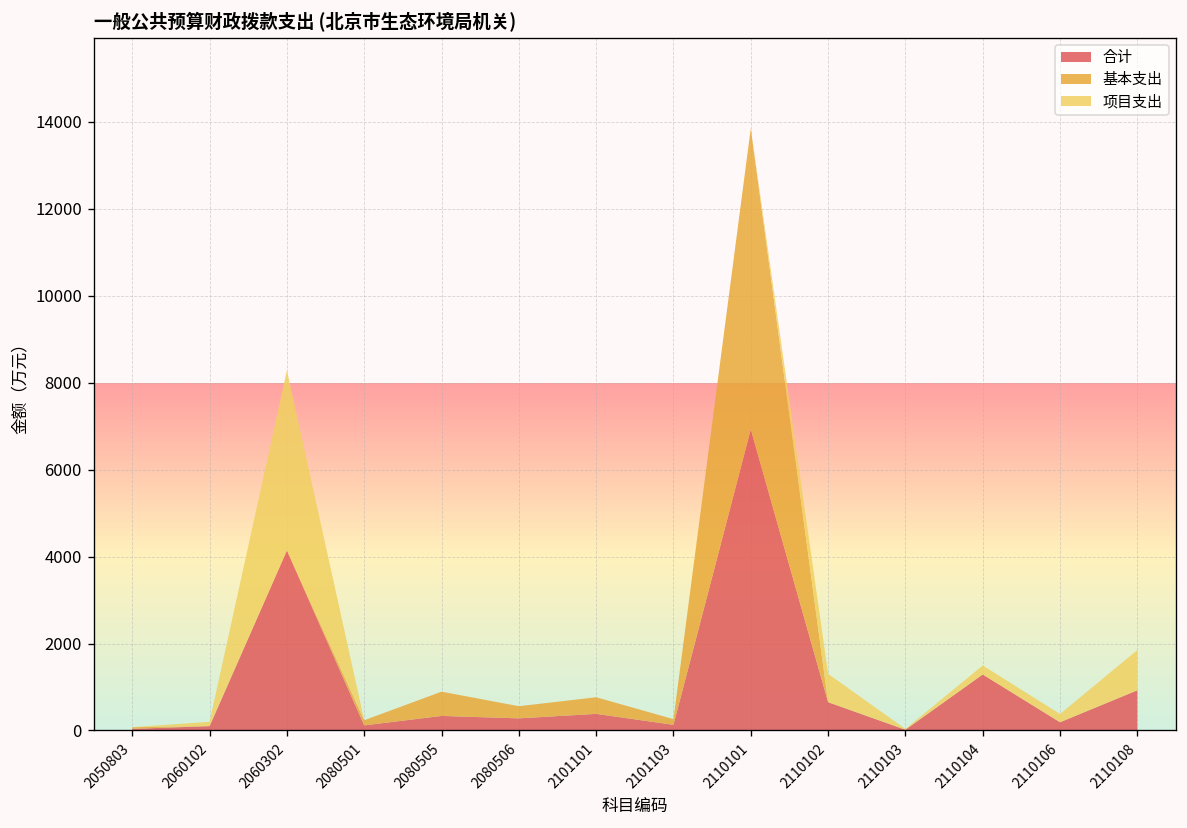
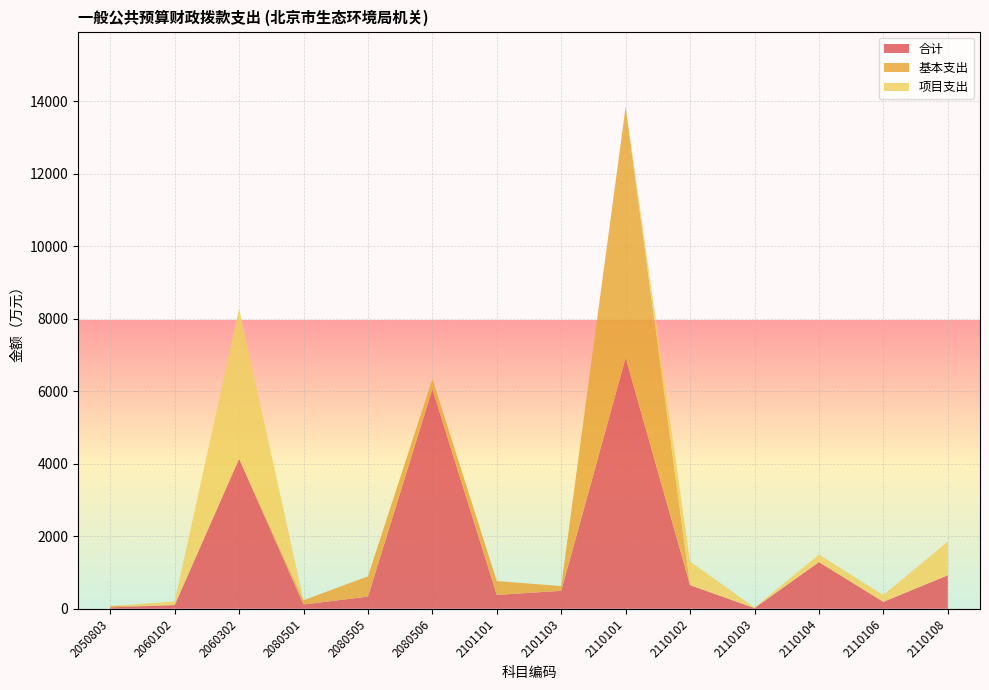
合计, 2080506: 300 -> 6100
合计, 2101103: 100 -> 500
